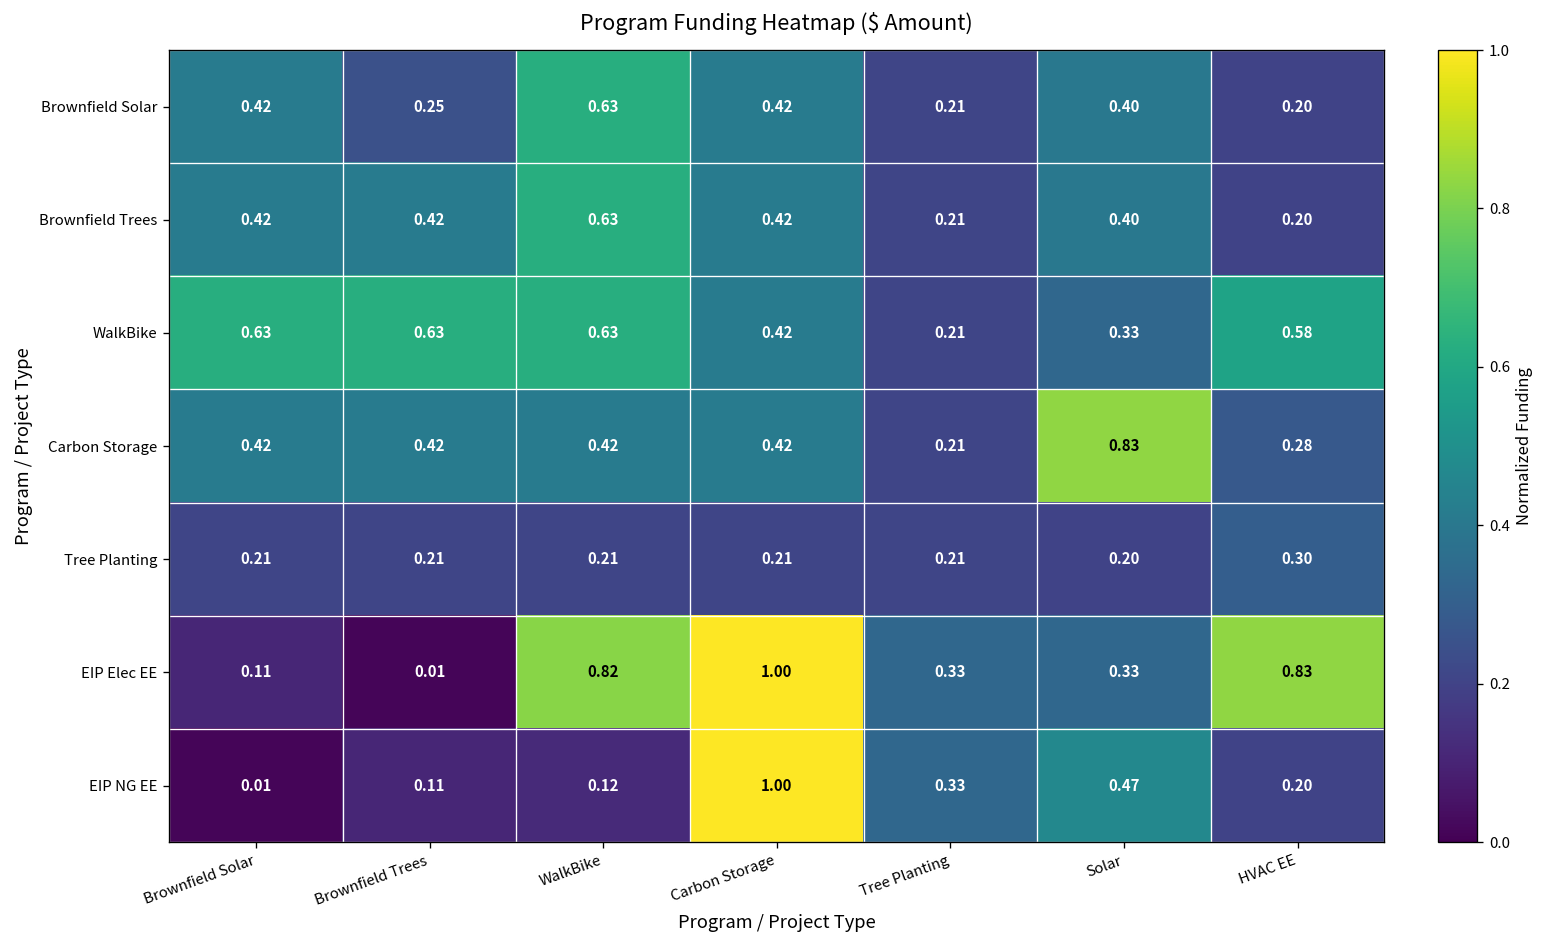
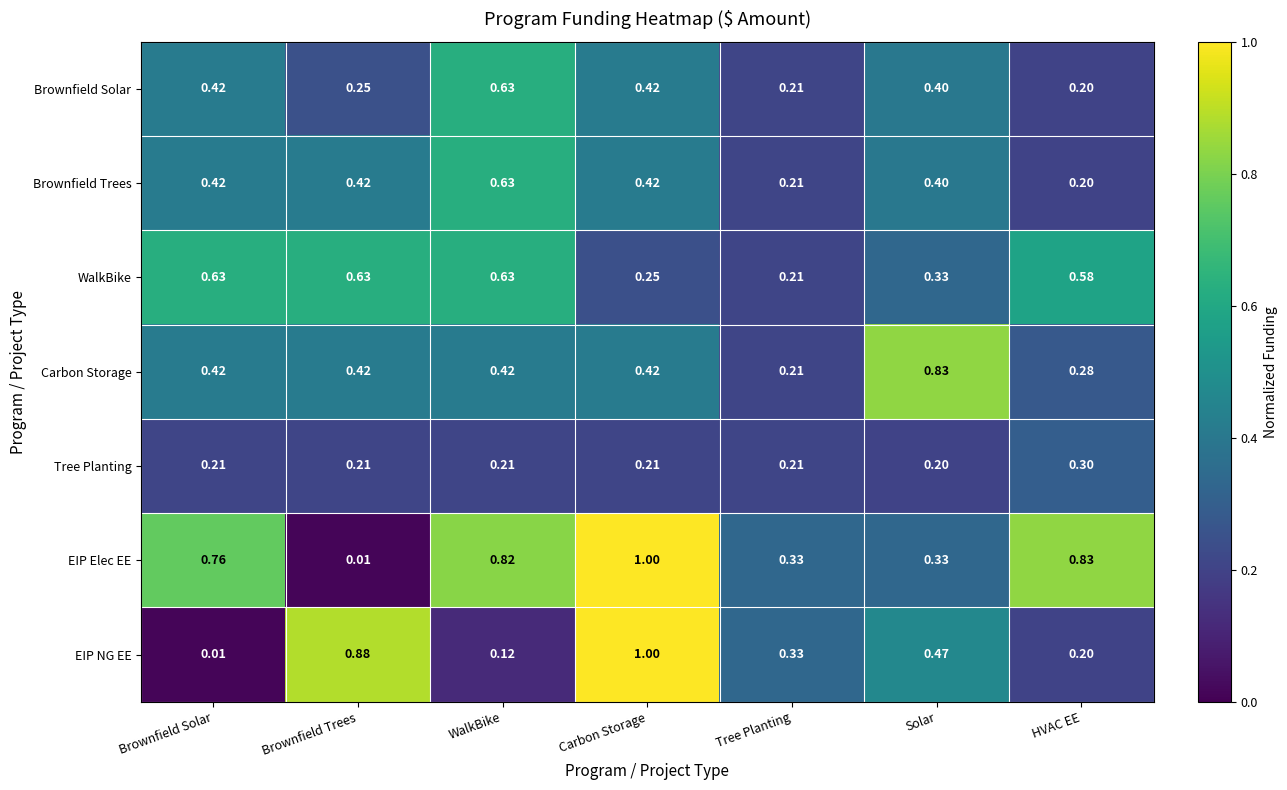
WalkBike, Carbon Storage: 0.42 -> 0.25
EIP Elec EE, Brownfield Solar: 0.11 -> 0.76
EIP NG EE, Brownfield Trees: 0.11 -> 0.88
